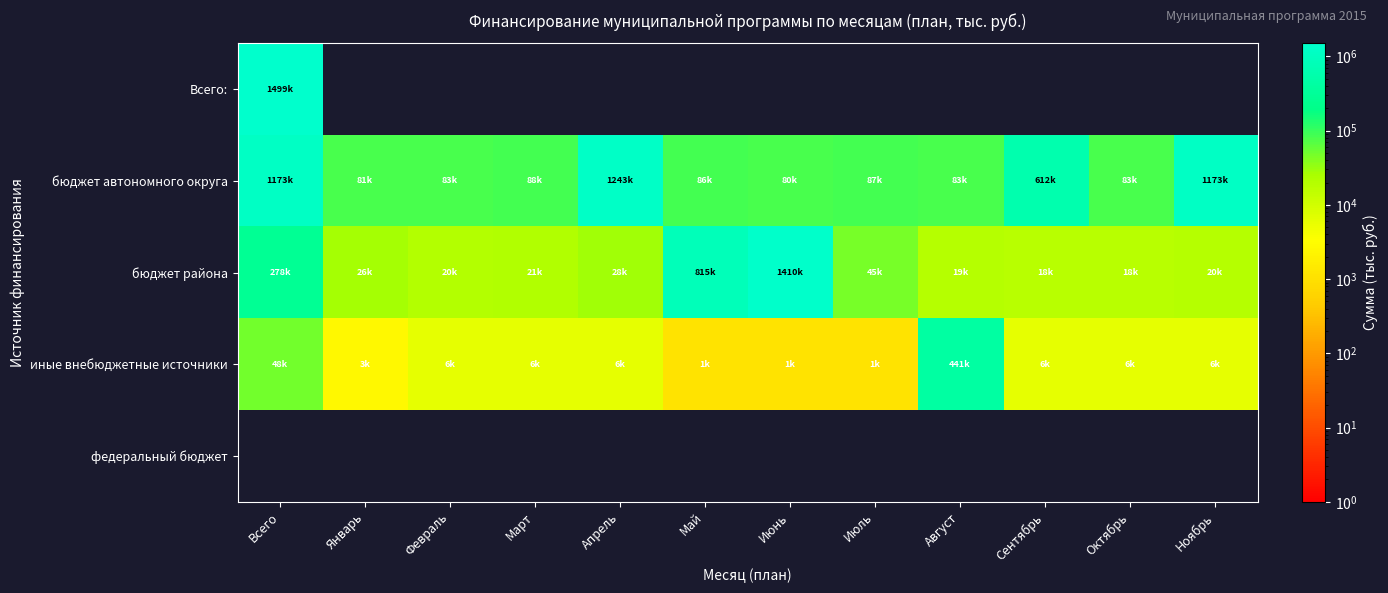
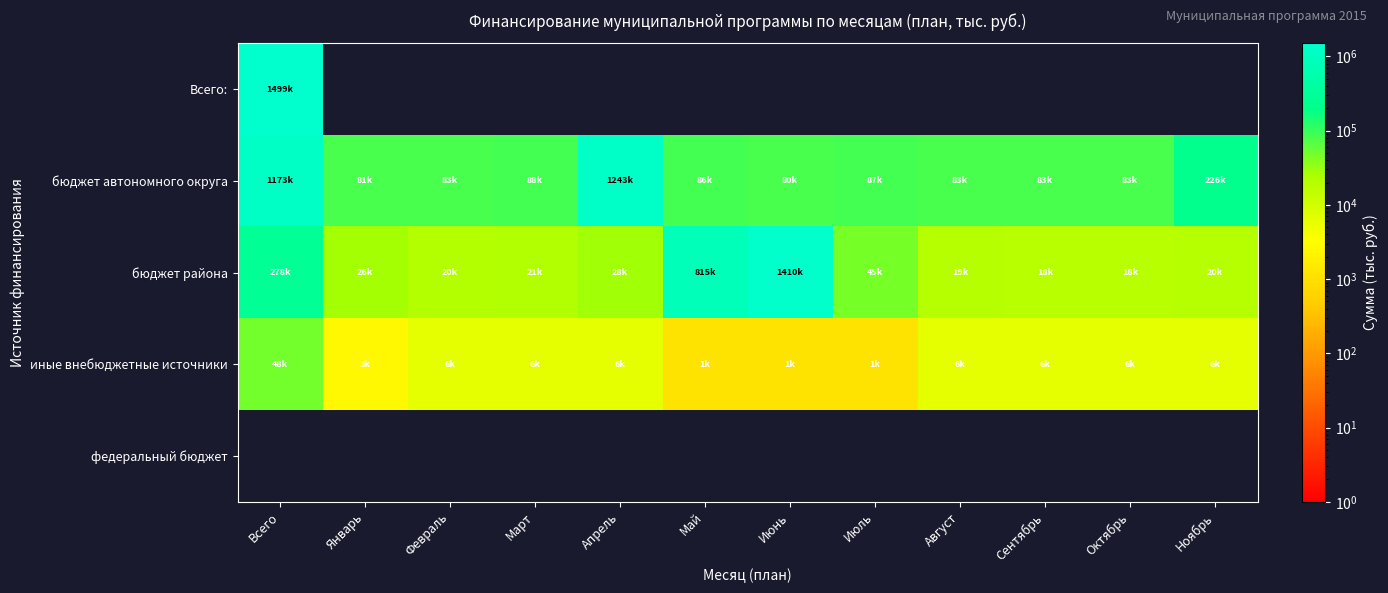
бюджет автономного округа, Сентябрь: 612k -> 83k
бюджет автономного округа, Ноябрь: 1173k -> 226k
иные внебюджетные источники, Август: 441k -> 6k
